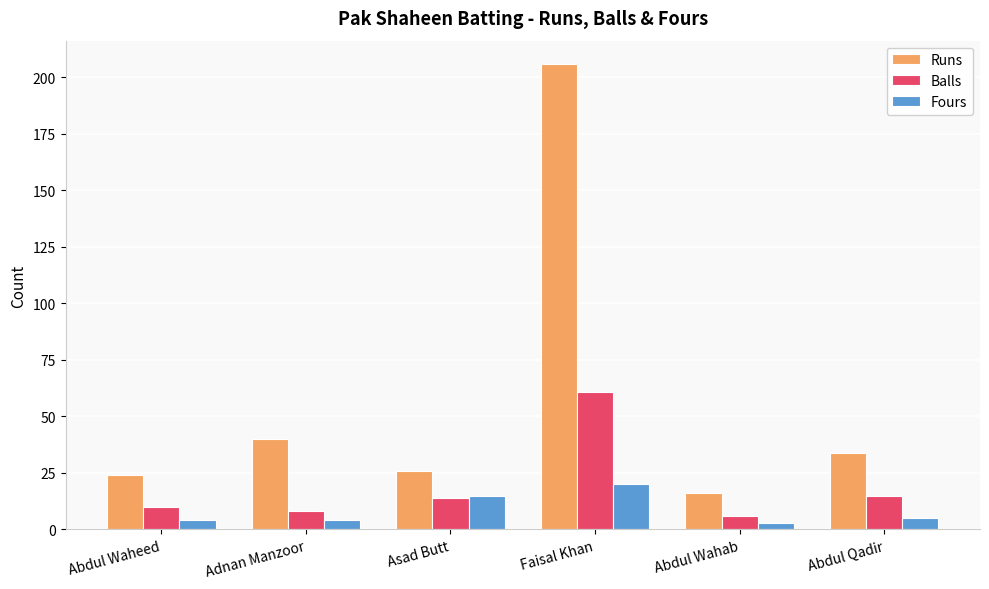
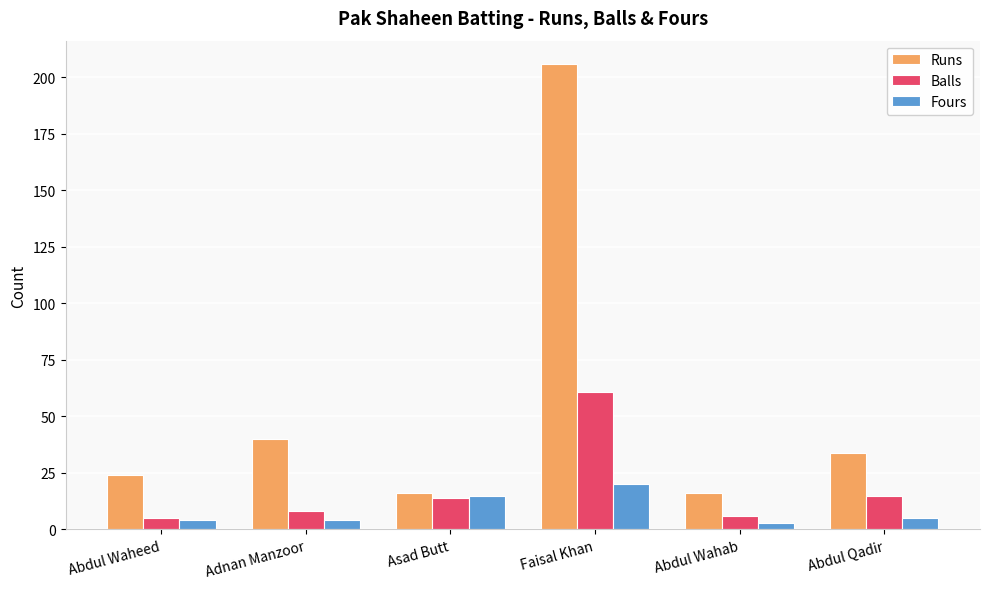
Balls, Abdul Waheed: 10 -> 5
Runs, Asad Butt: 26 -> 16
